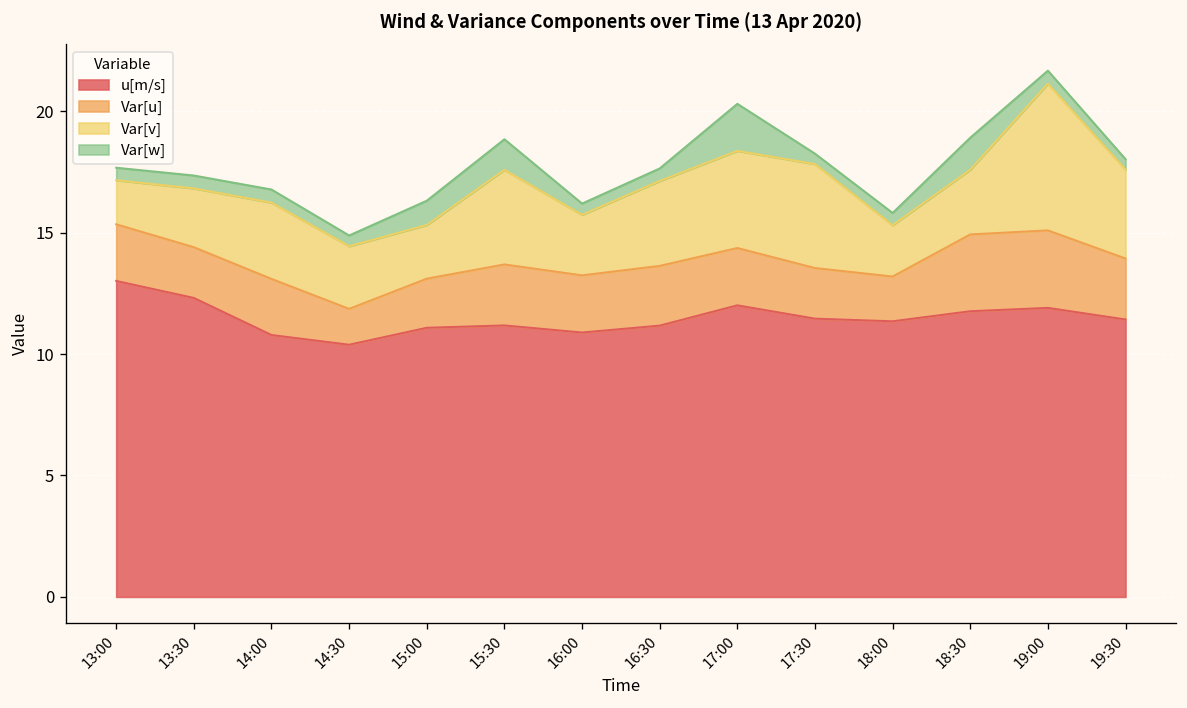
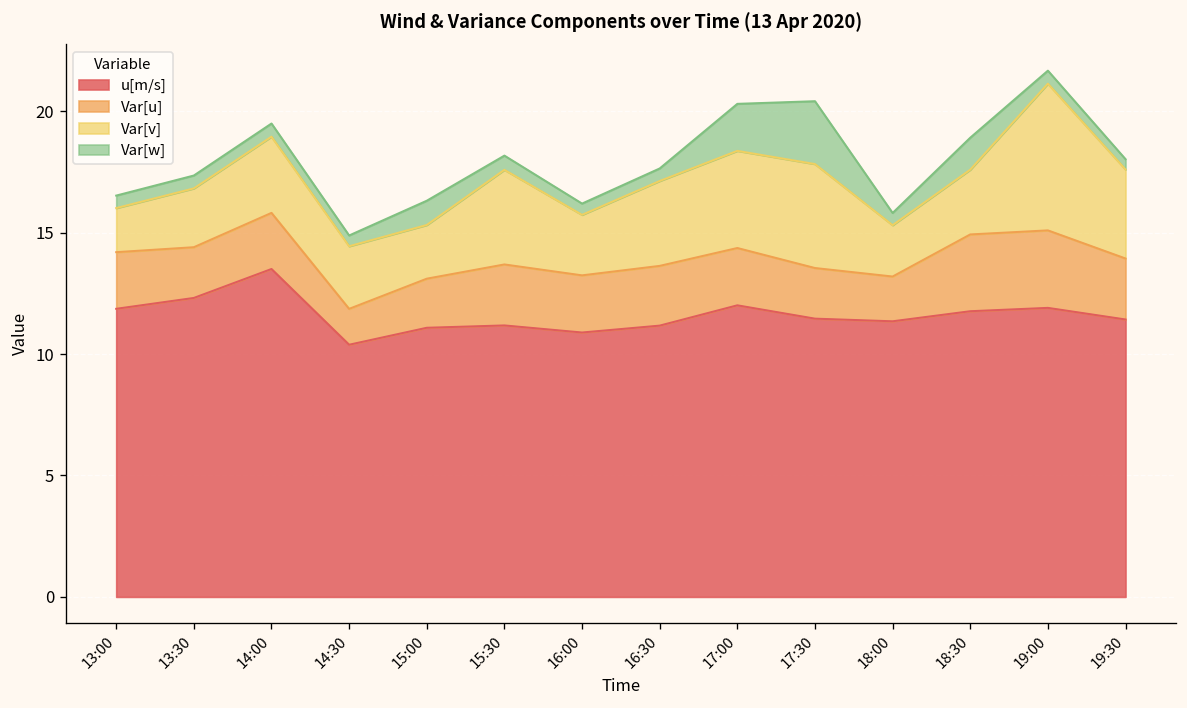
u[m/s], 13:00: 13.0 -> 11.9
u[m/s], 14:00: 10.8 -> 13.5
Var[w], 15:30: 1.3 -> 0.6
Var[w], 17:30: 0.4 -> 2.6
